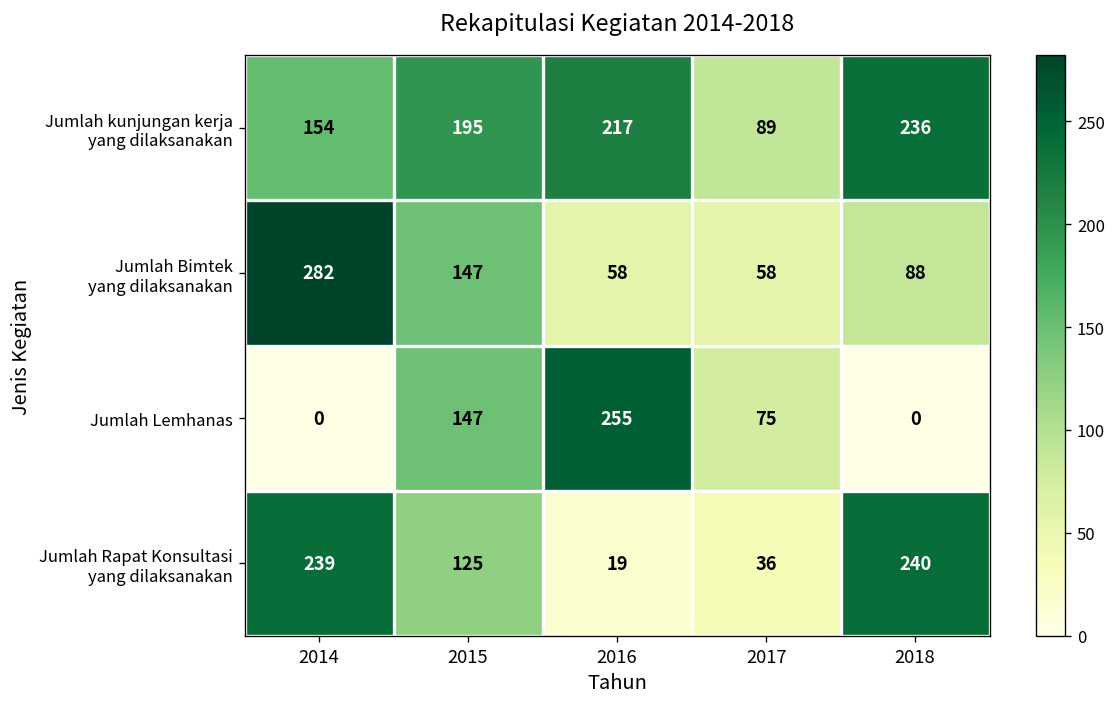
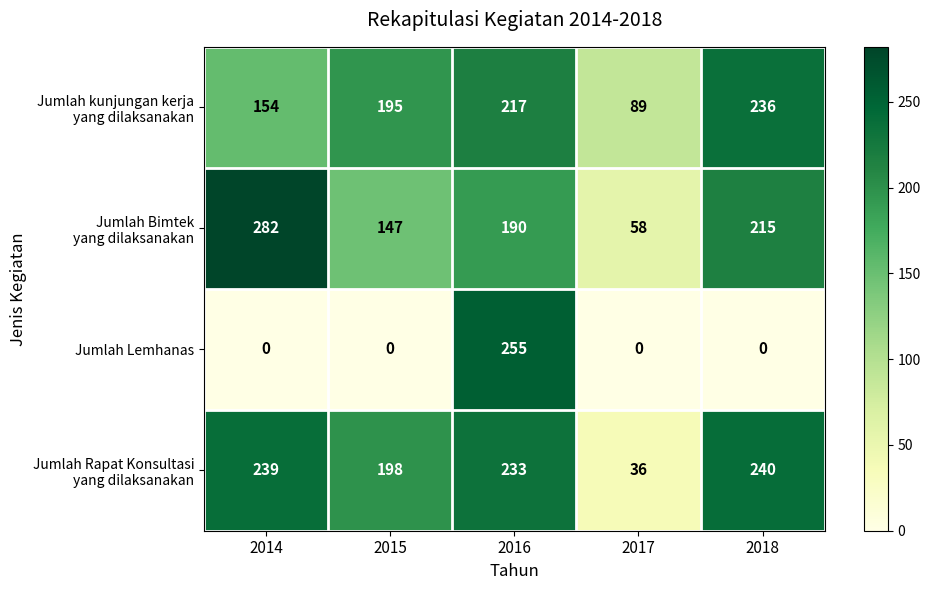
Jumlah Bimtek yang dilaksanakan, 2016: 58 -> 190
Jumlah Bimtek yang dilaksanakan, 2018: 88 -> 215
Jumlah Lemhanas, 2015: 147 -> 0
Jumlah Lemhanas, 2017: 75 -> 0
Jumlah Rapat Konsultasi yang dilaksanakan, 2015: 125 -> 198
Jumlah Rapat Konsultasi yang dilaksanakan, 2016: 19 -> 233
